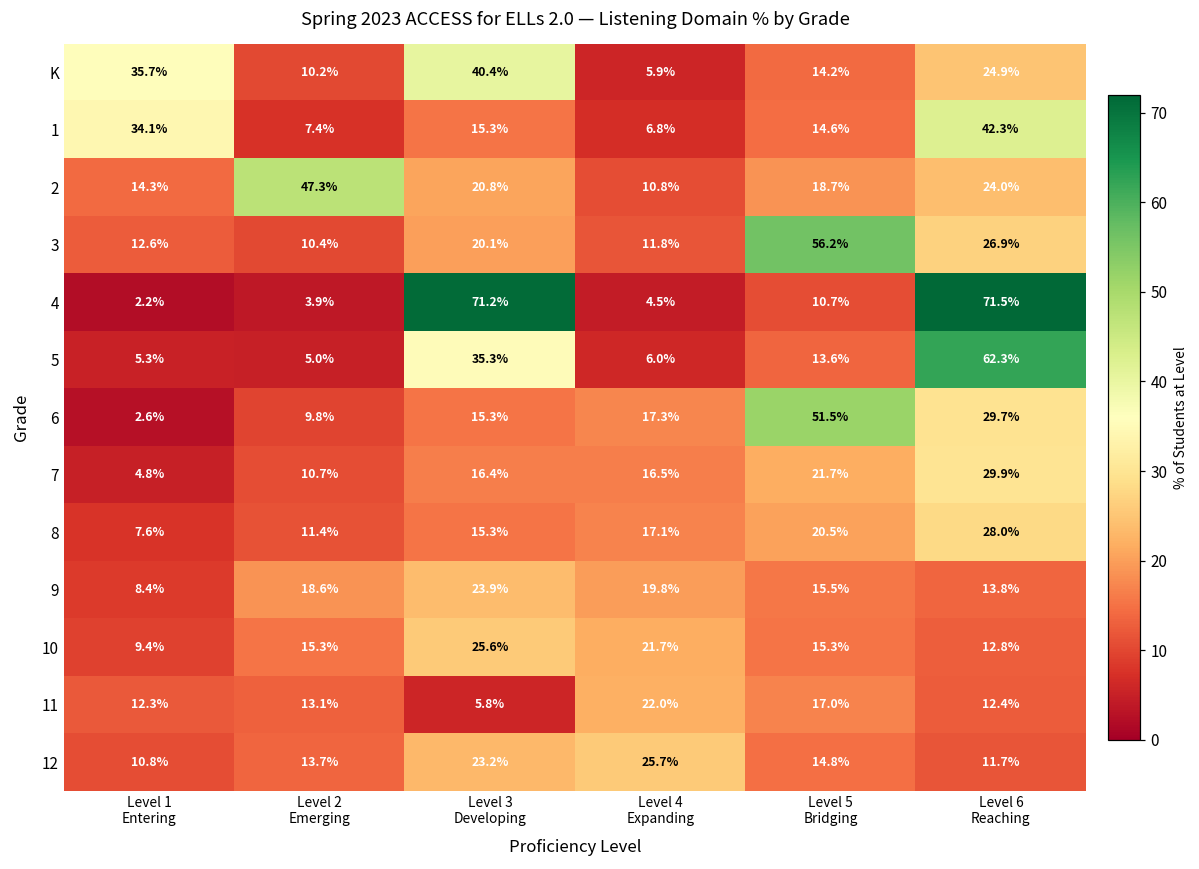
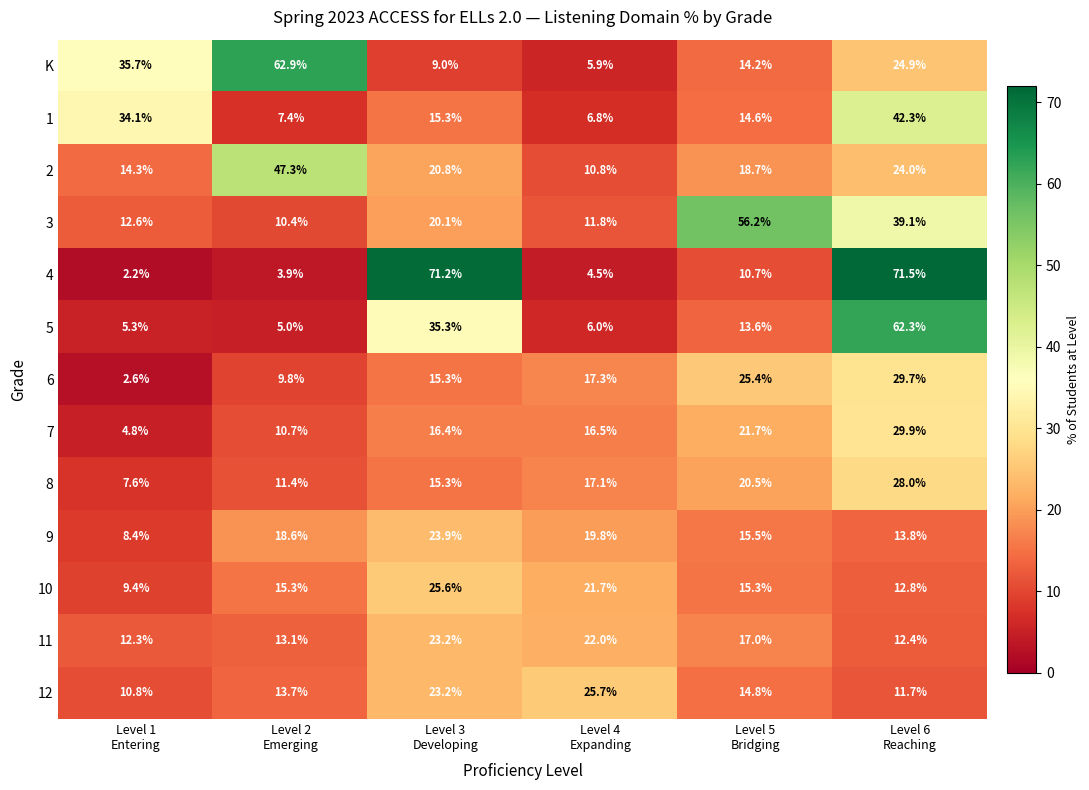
K, Level 2 Emerging: 10.2% -> 62.9%
K, Level 3 Developing: 40.4% -> 9.0%
3, Level 6 Reaching: 26.9% -> 39.1%
6, Level 5 Bridging: 51.5% -> 25.4%
11, Level 3 Developing: 5.8% -> 23.2%
